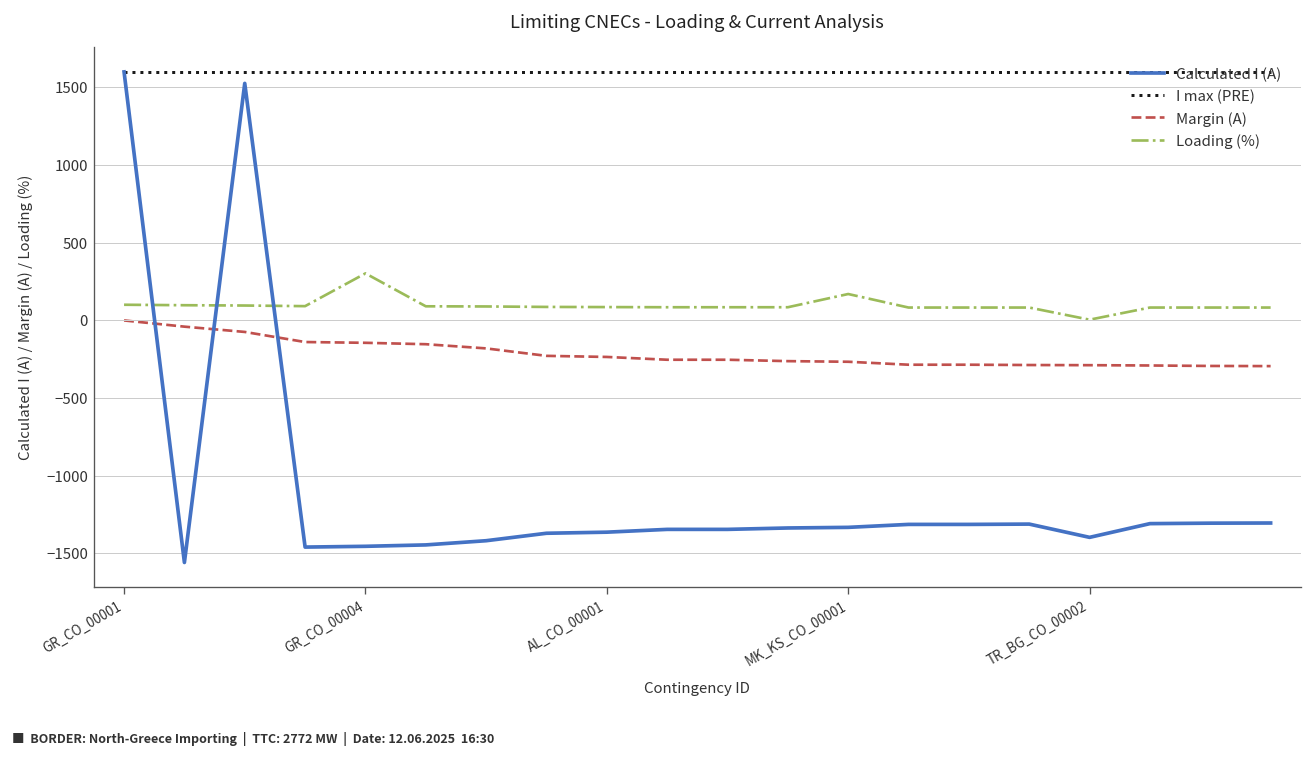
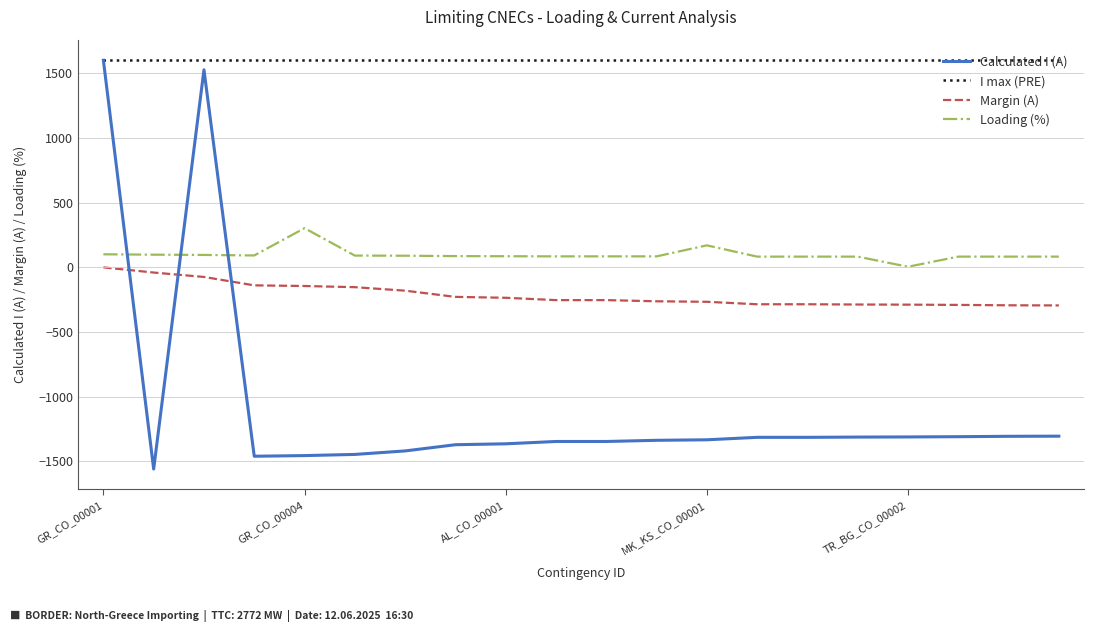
Calculated I (A), TR_BG_CO_00002: -1400 -> -1310
